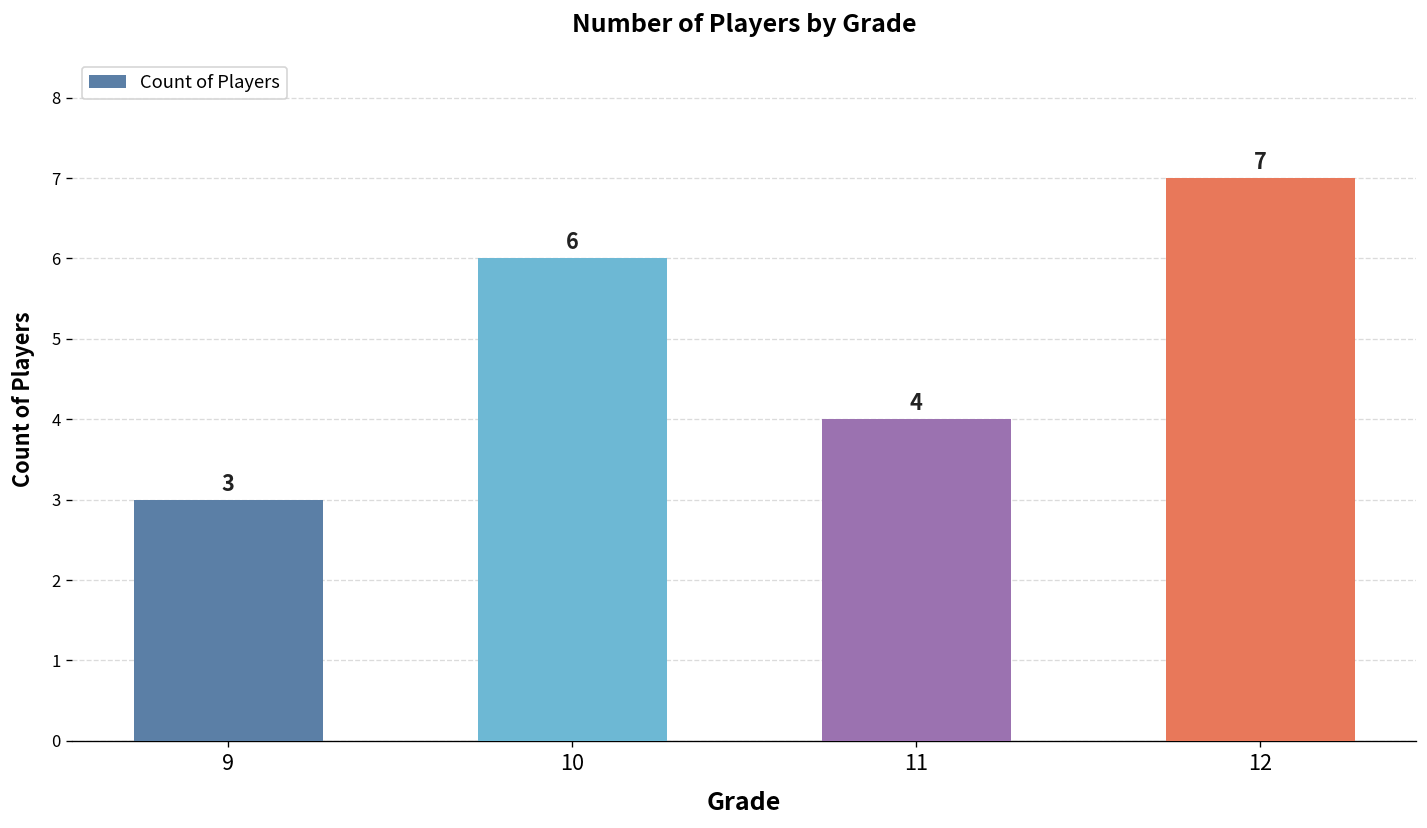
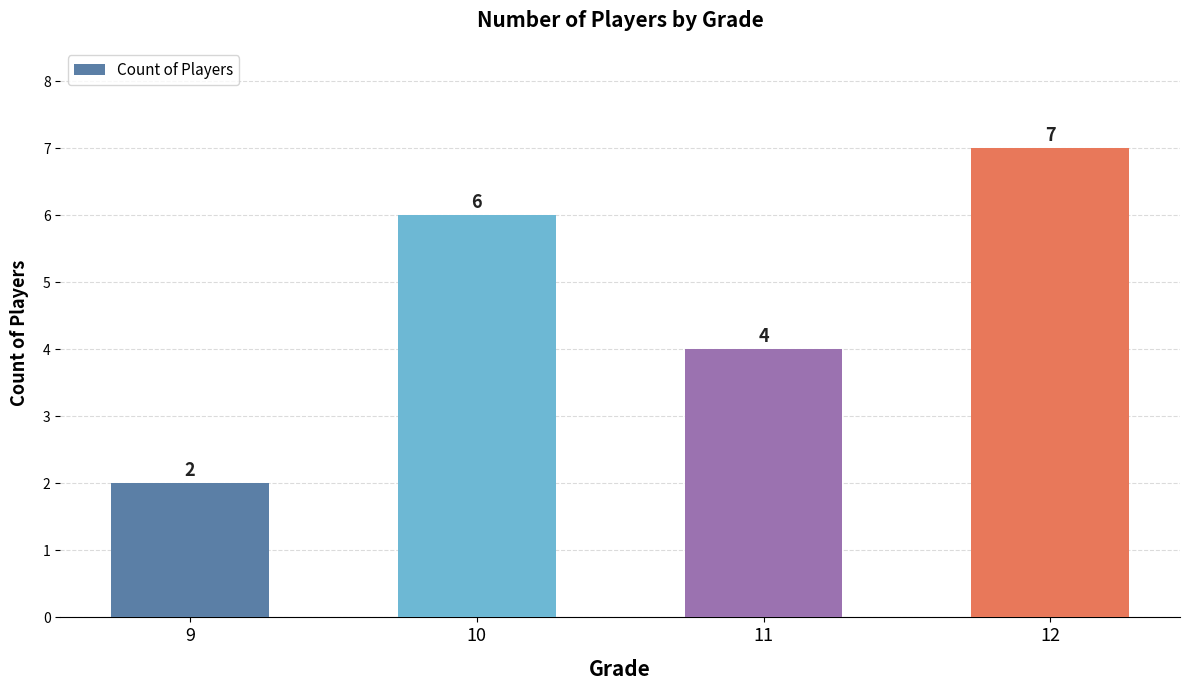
9: 3 -> 2
